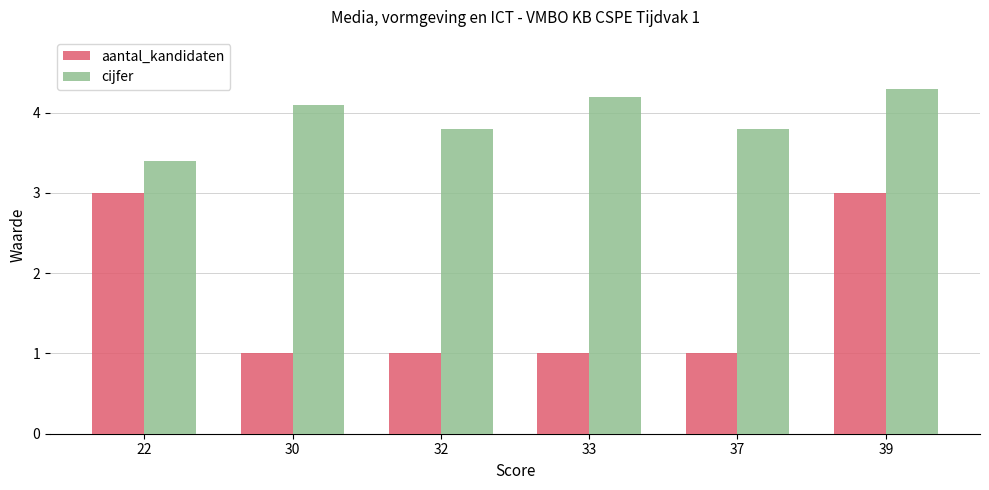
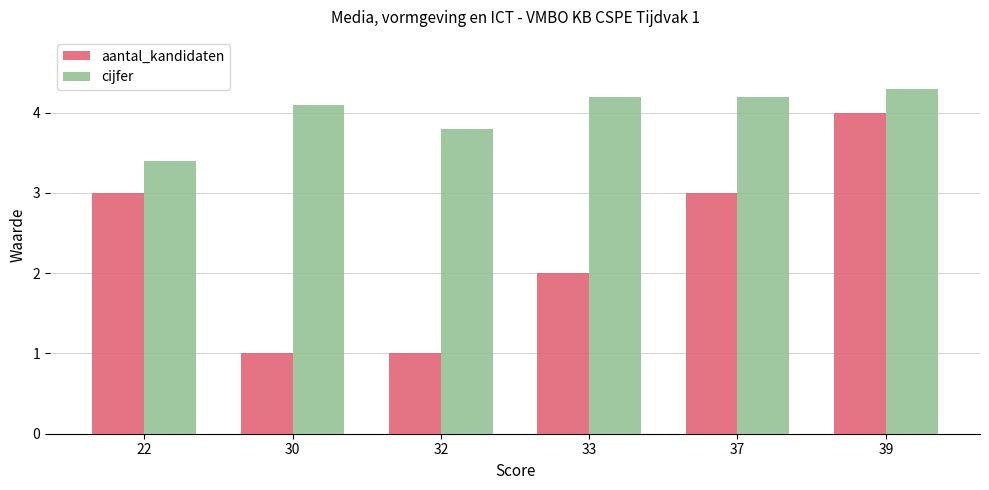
aantal_kandidaten, 33: 1 -> 2
aantal_kandidaten, 37: 1 -> 3
cijfer, 37: 3.8 -> 4.2
aantal_kandidaten, 39: 3 -> 4
